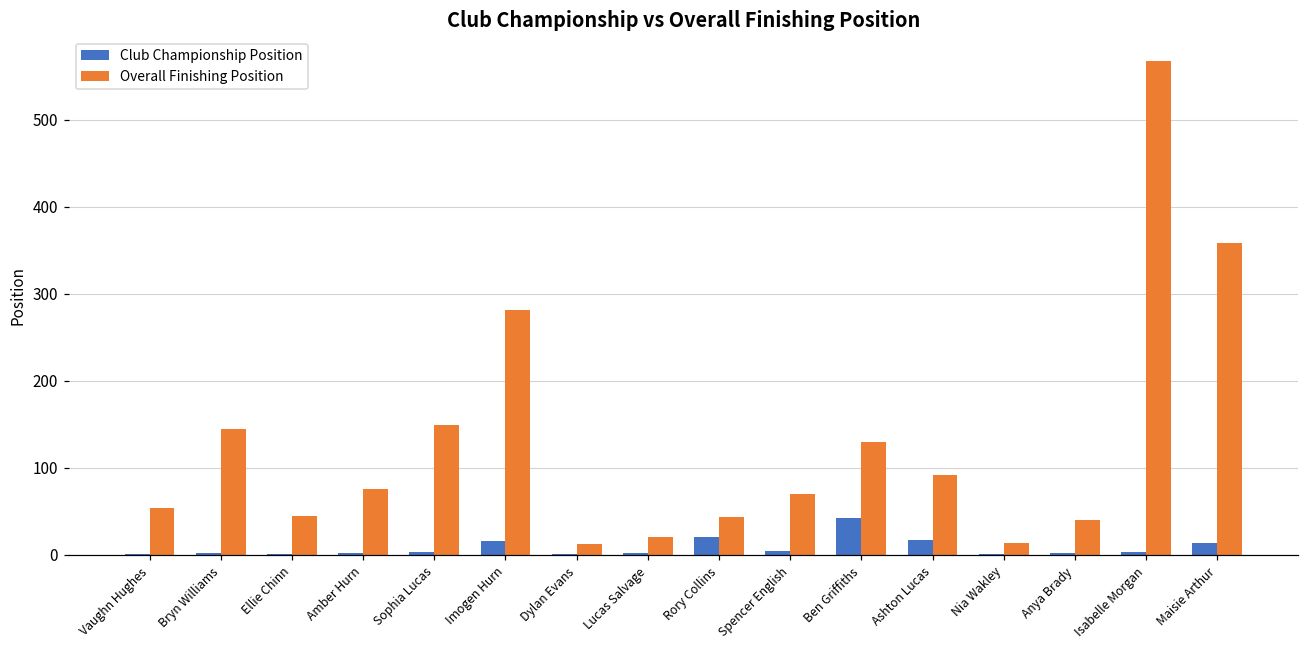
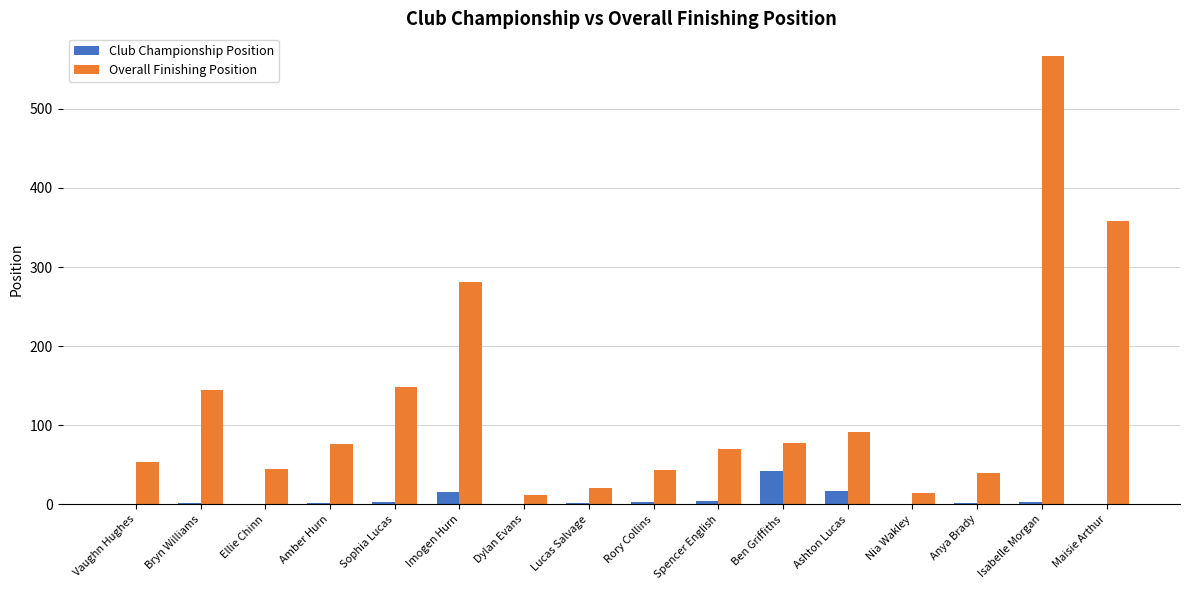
Club Championship Position, Rory Collins: 20 -> 0
Overall Finishing Position, Ben Griffiths: 130 -> 80
Club Championship Position, Maisie Arthur: 10 -> 0
